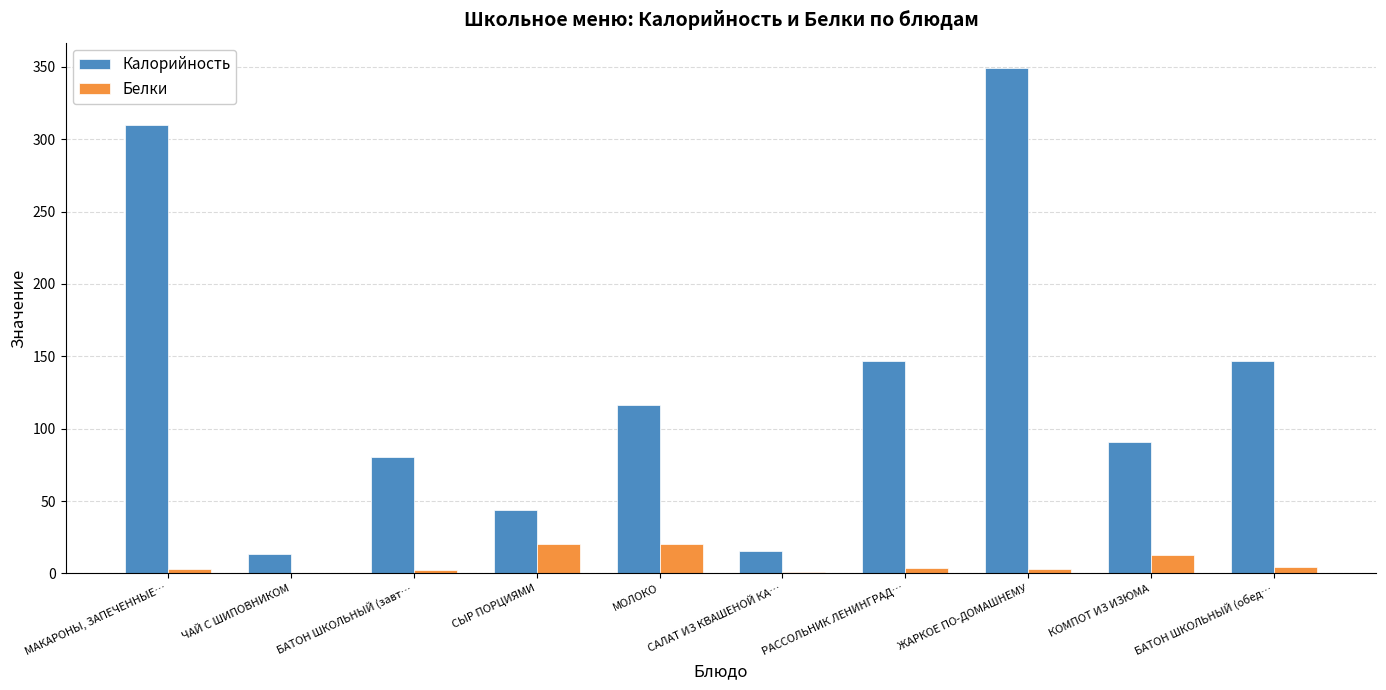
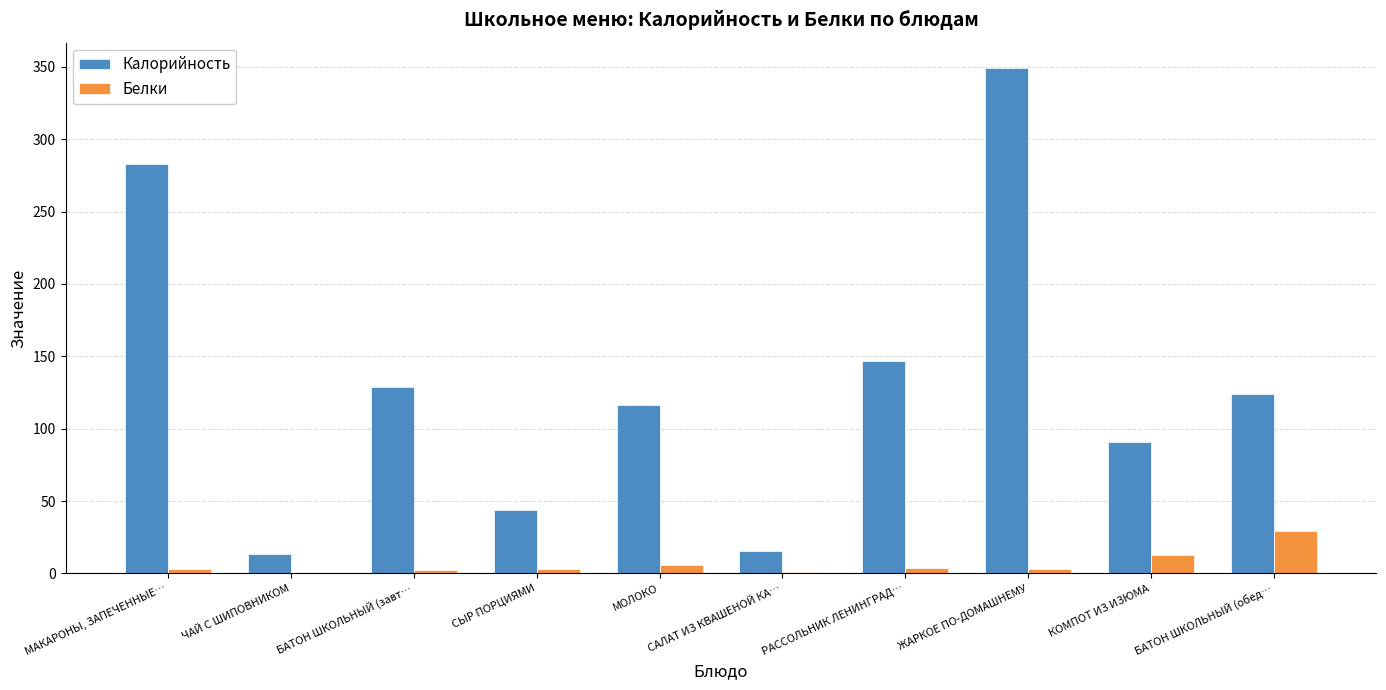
Калорийность, МАКАРОНЫ, ЗАПЕЧЕННЫЕ…: 310 -> 283
Калорийность, БАТОН ШКОЛЬНЫЙ (завт…: 80 -> 129
Белки, СЫР ПОРЦИЯМИ: 20 -> 3
Белки, МОЛОКО: 20 -> 6
Калорийность, БАТОН ШКОЛЬНЫЙ (обед…: 147 -> 124
Белки, БАТОН ШКОЛЬНЫЙ (обед…: 5 -> 30
